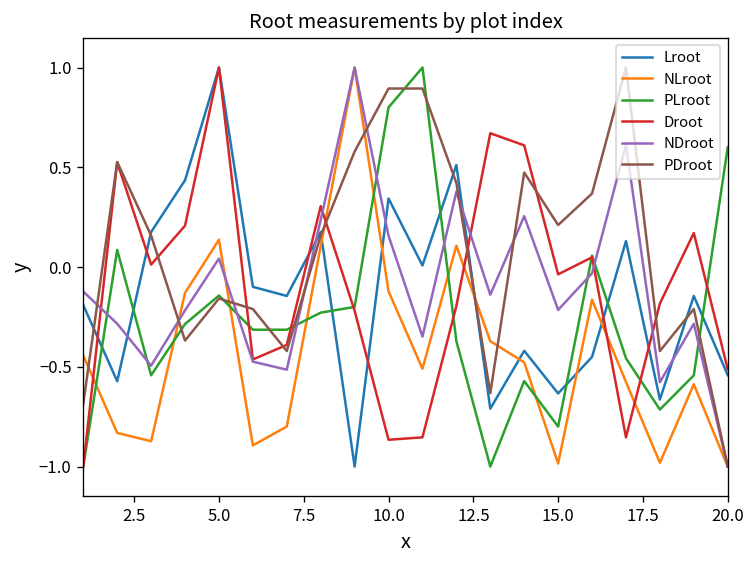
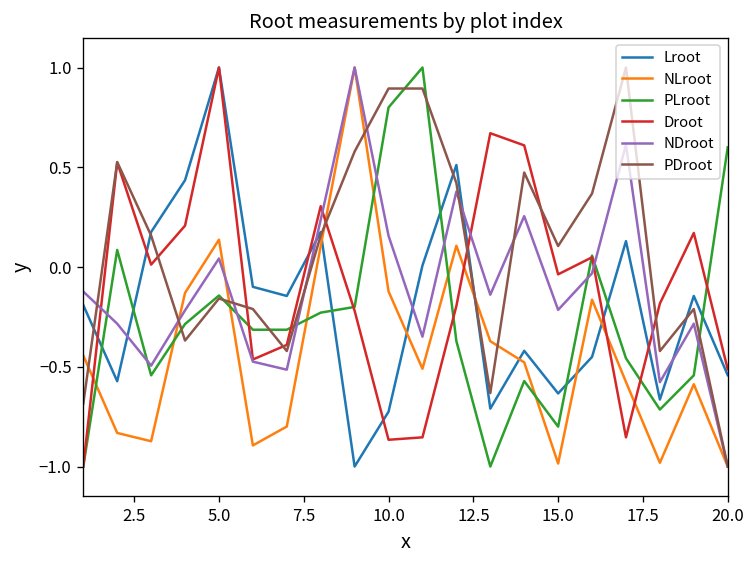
Lroot, 10.0: 0.34 -> -0.73
PDroot, 15.0: 0.21 -> 0.11
